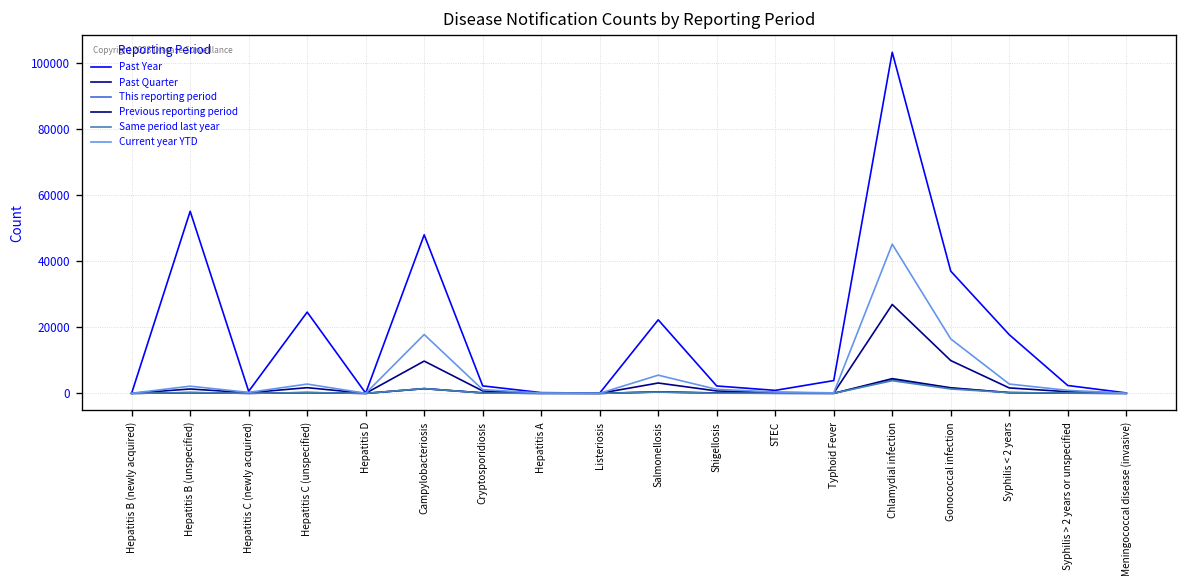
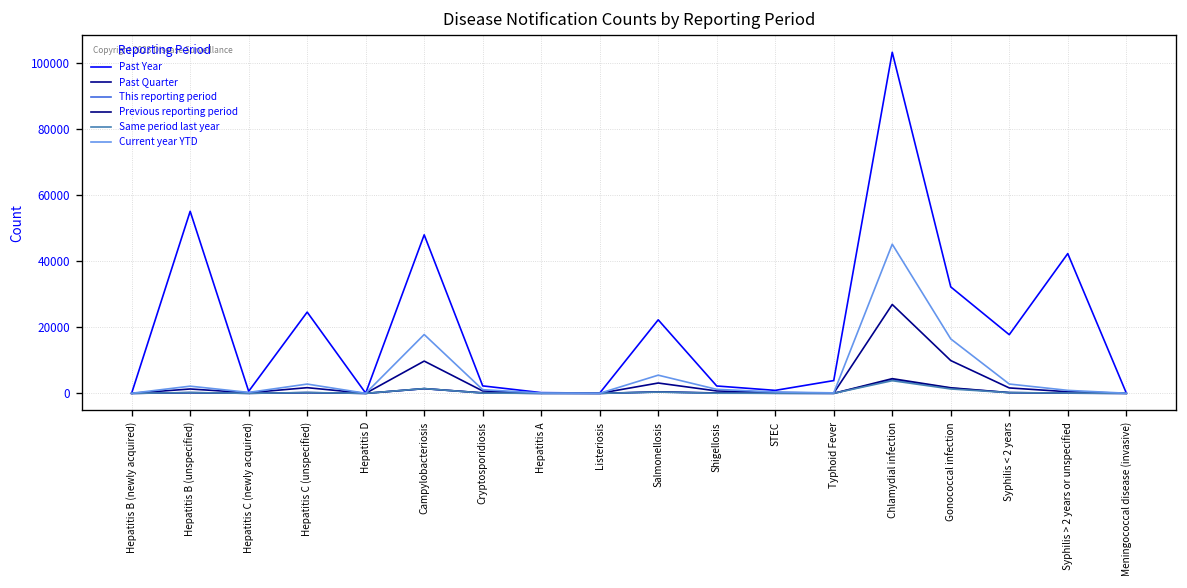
Past Year, Gonococcal infection: 37000 -> 32000
Past Year, Syphilis > 2 years or unspecified: 2000 -> 42000
